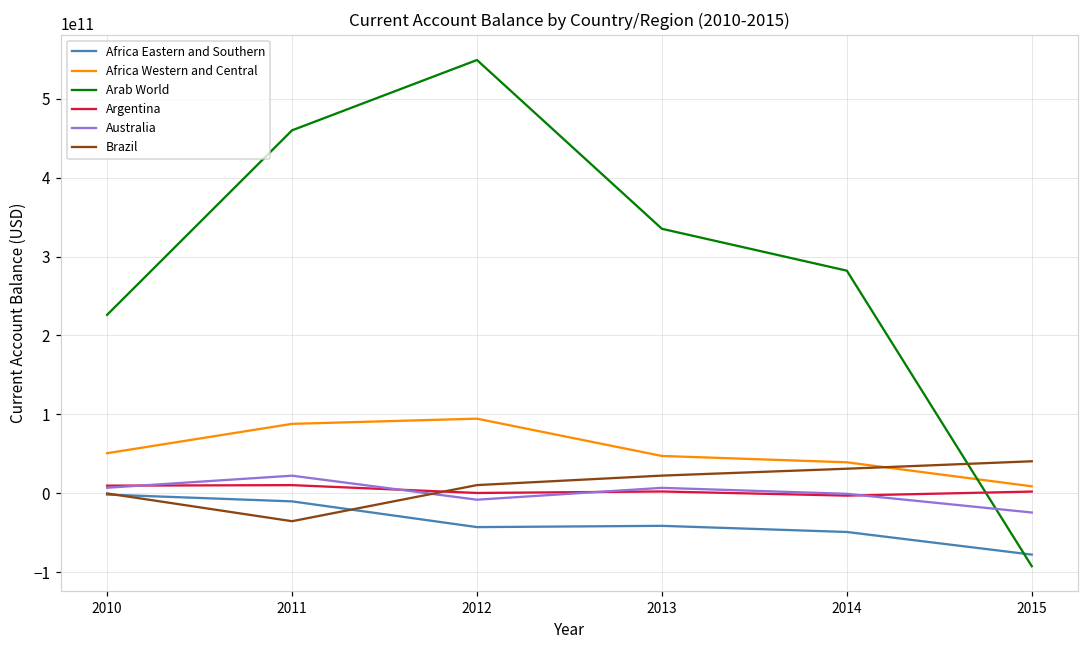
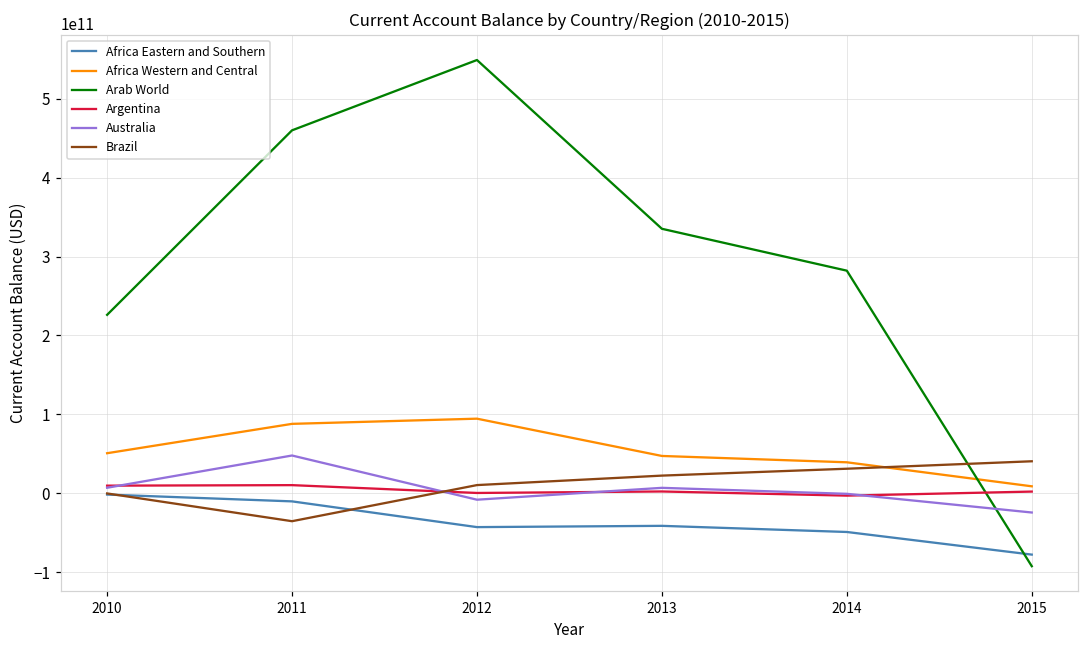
Australia, 2011: 20000000000 -> 50000000000
